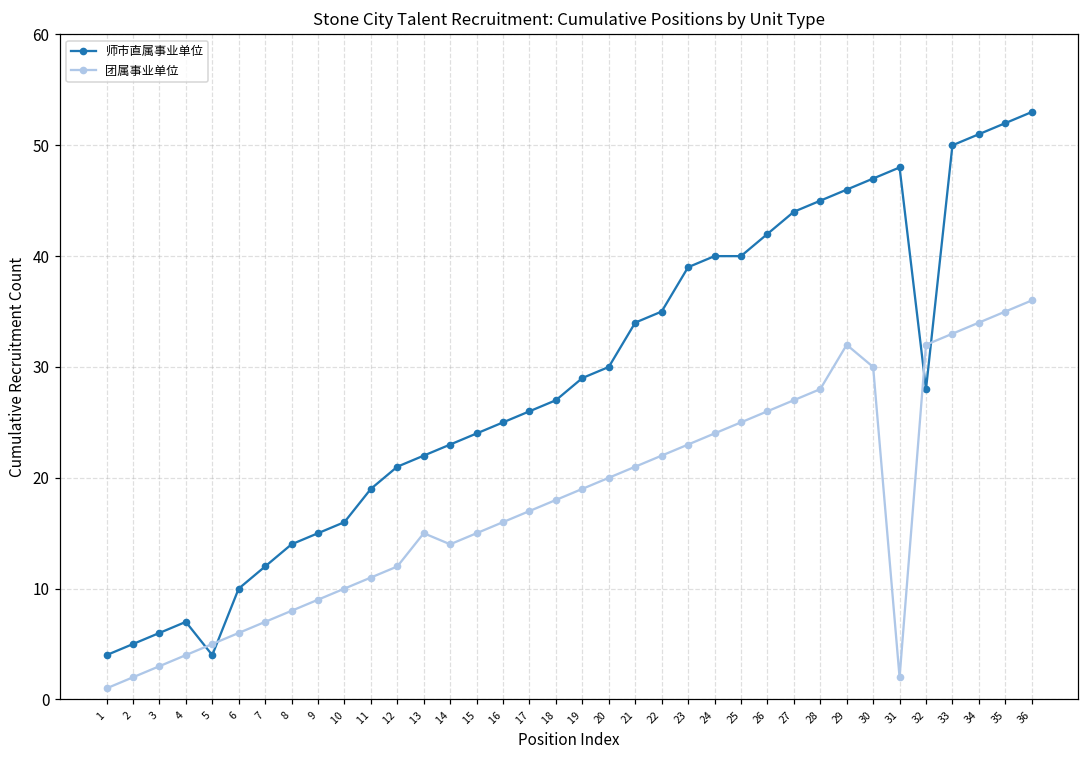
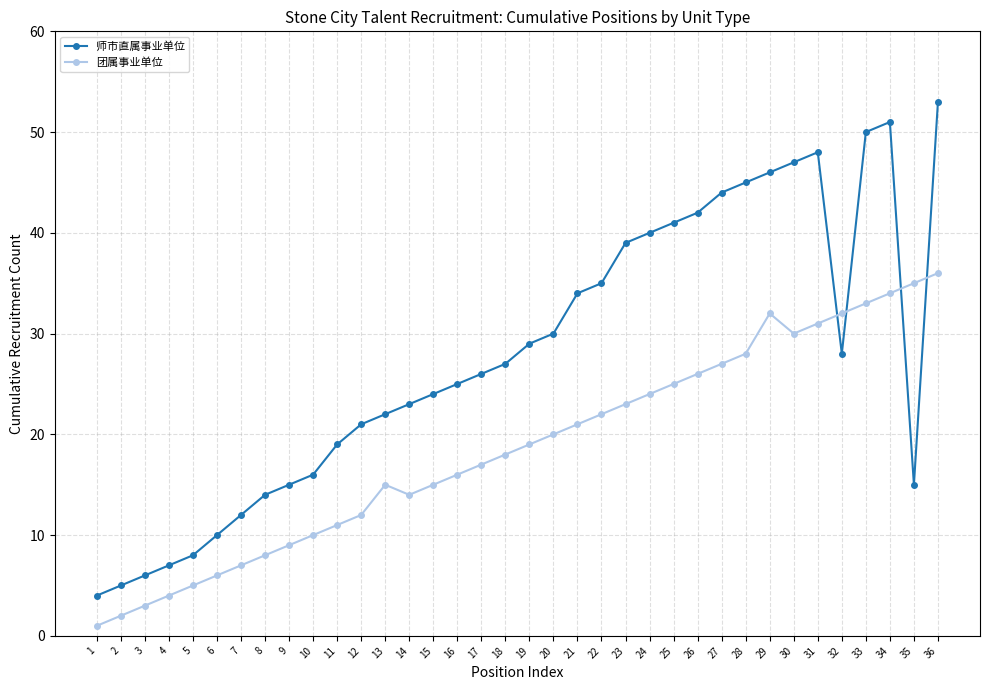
师市直属事业单位, 5: 4 -> 8
师市直属事业单位, 25: 40 -> 41
团属事业单位, 31: 2 -> 31
师市直属事业单位, 35: 52 -> 15
